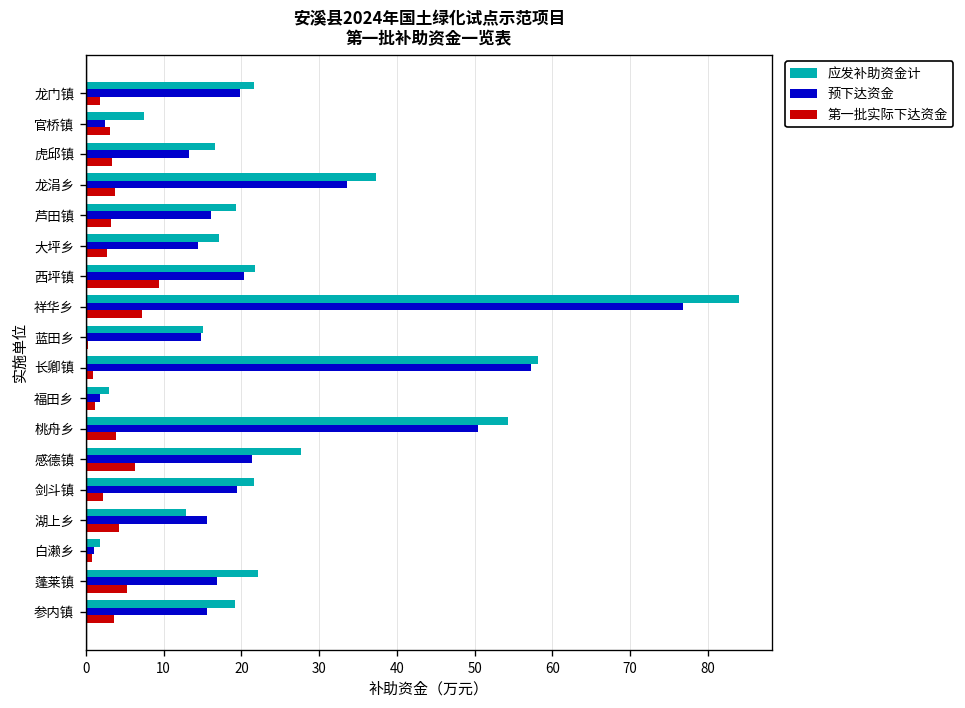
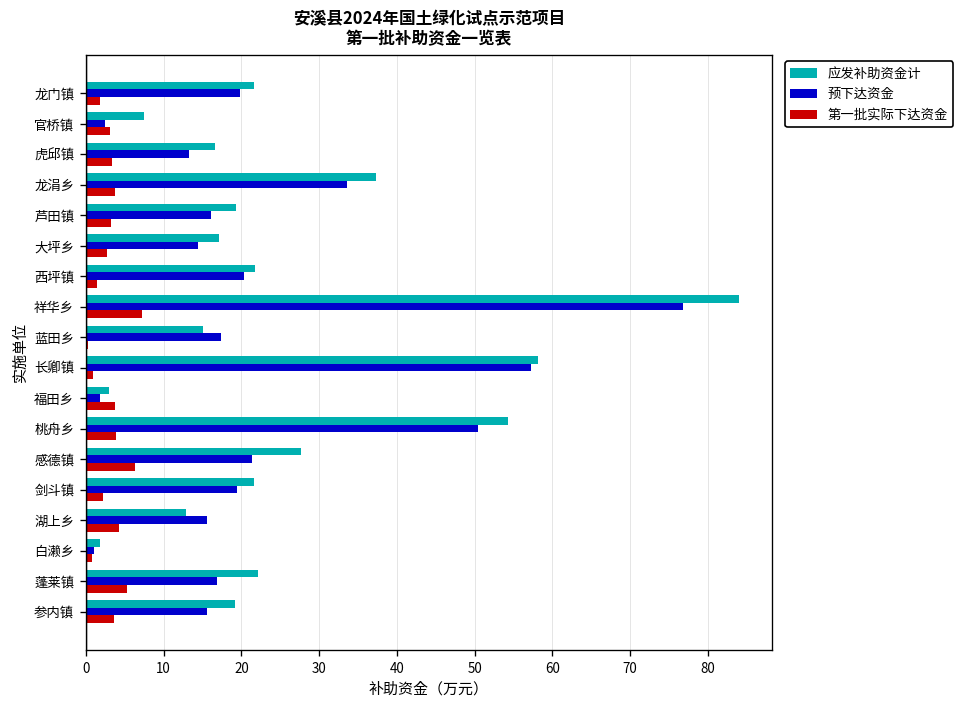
第一批实际下达资金, 西坪镇: 9 -> 1
预下达资金, 蓝田乡: 15 -> 17
第一批实际下达资金, 福田乡: 1 -> 4
